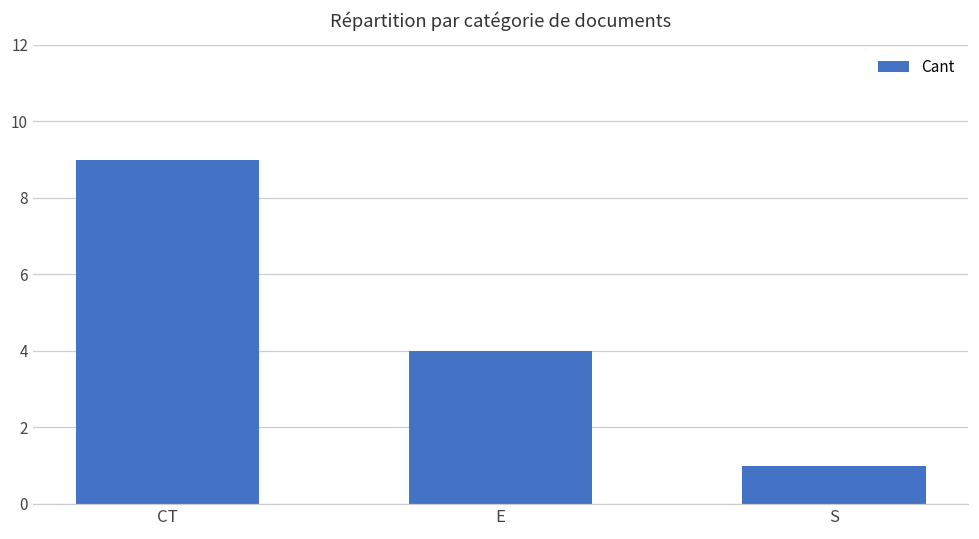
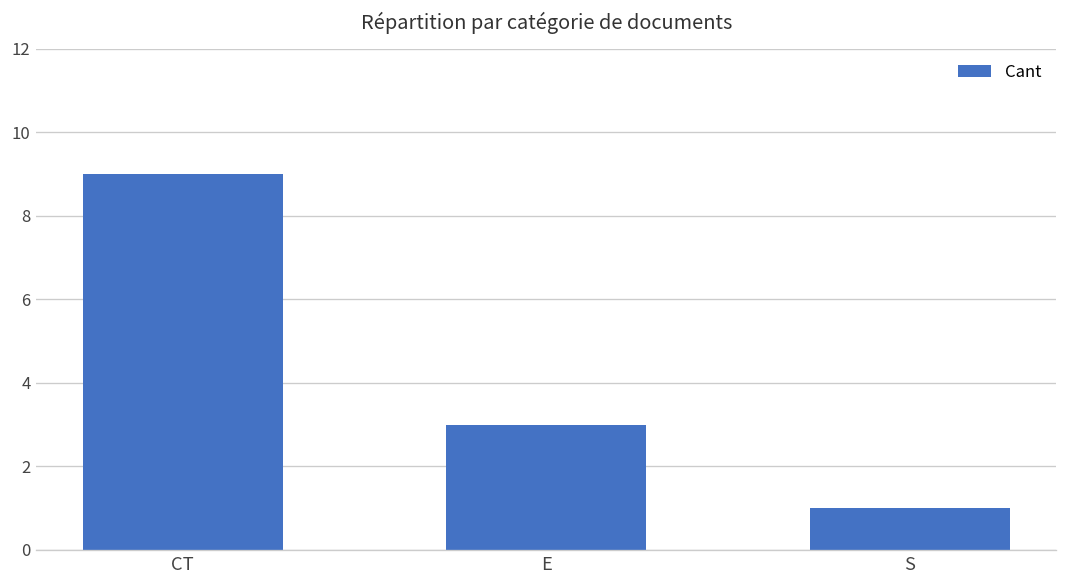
E: 4 -> 3
